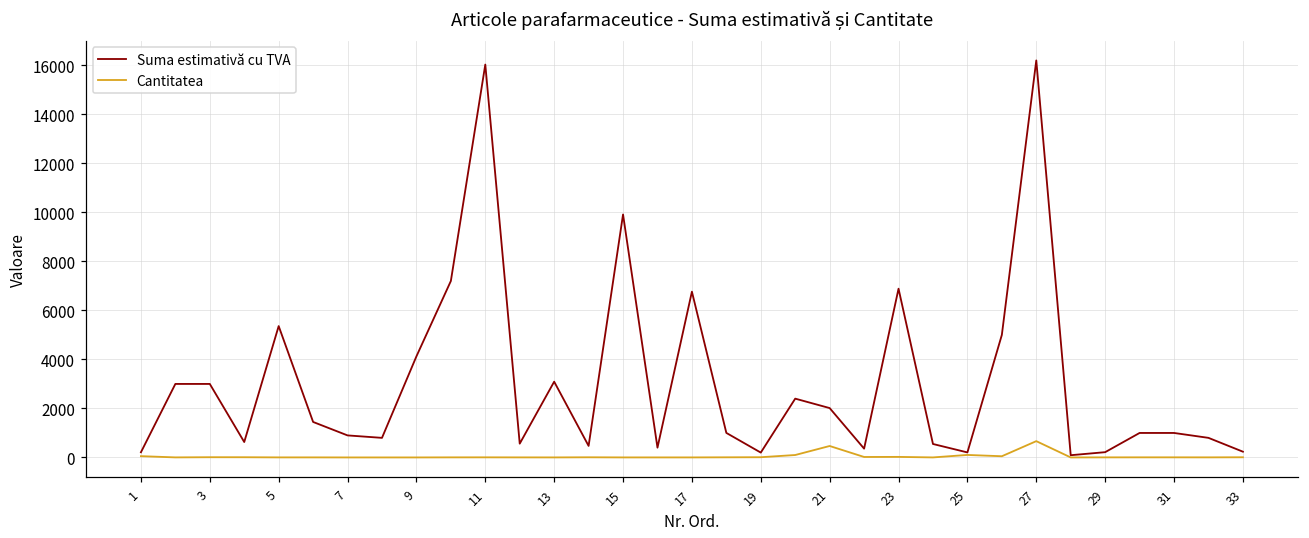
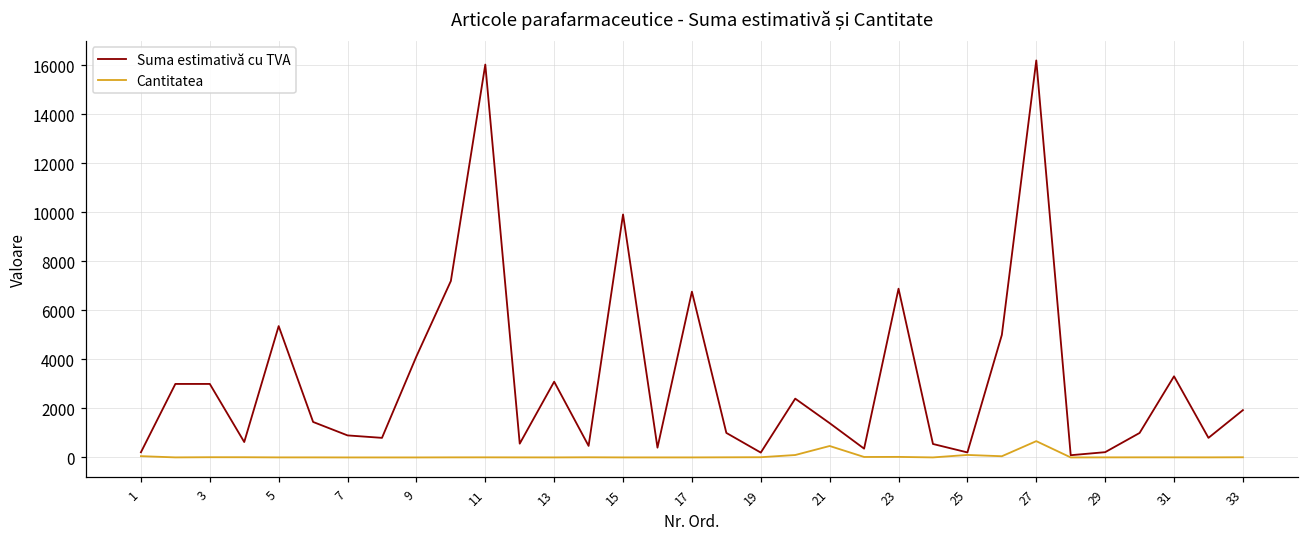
Suma estimativă cu TVA, 21: 2000 -> 1400
Suma estimativă cu TVA, 31: 1000 -> 3300
Suma estimativă cu TVA, 33: 200 -> 1900
